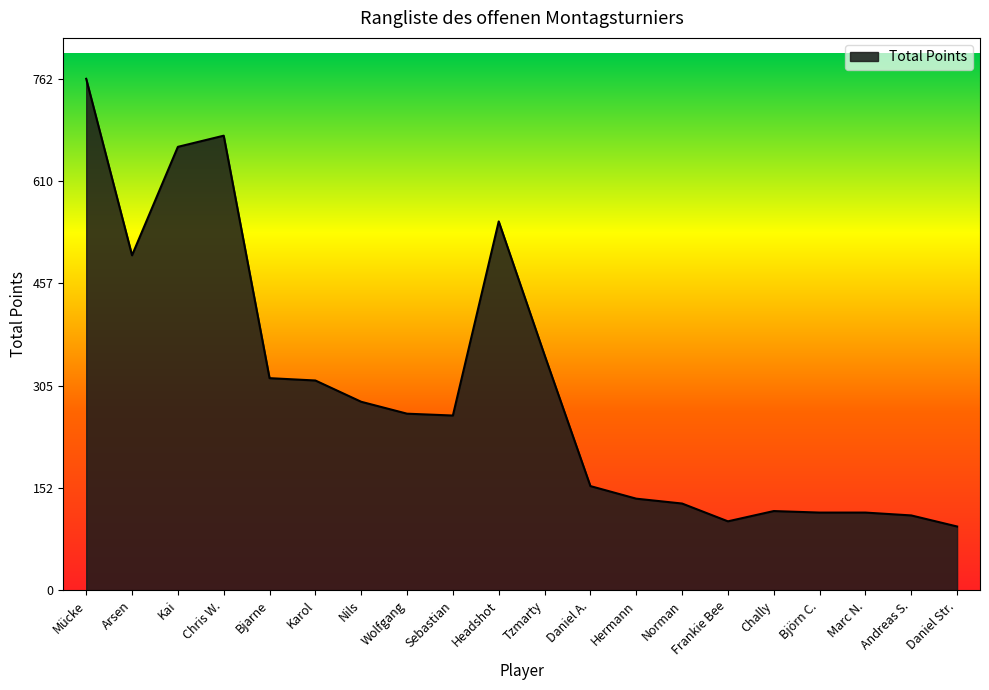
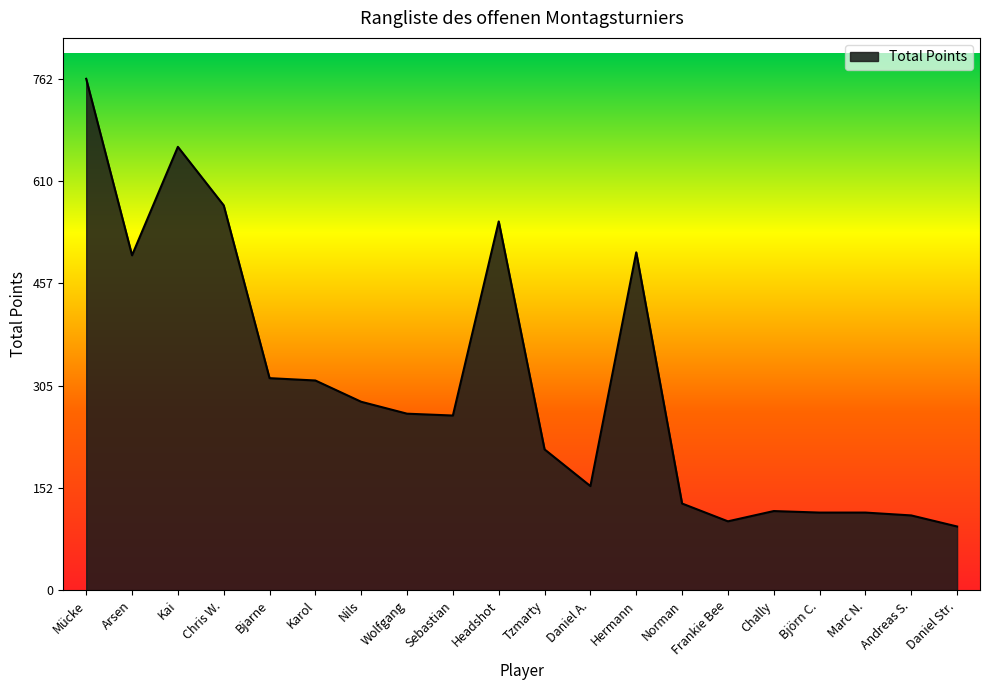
Chris W.: 680 -> 570
Tzmarty: 350 -> 210
Hermann: 140 -> 500
